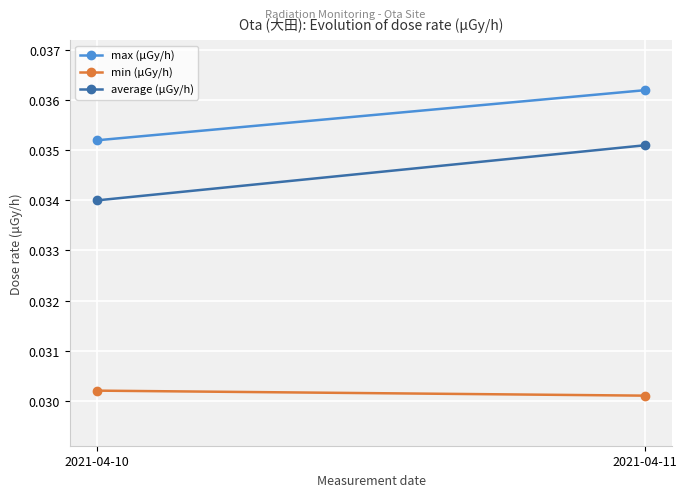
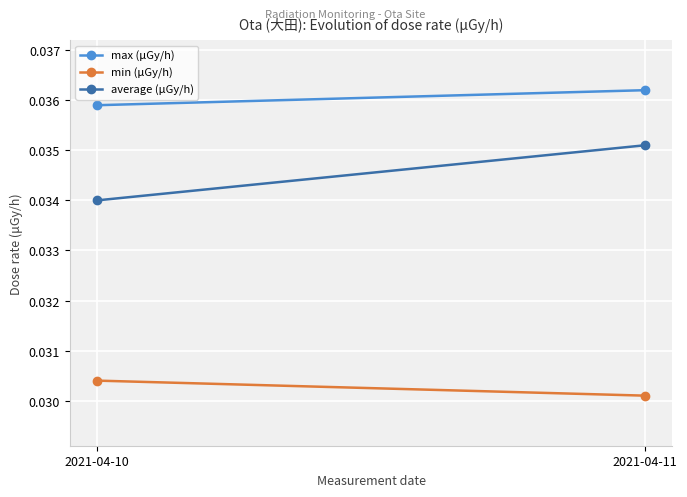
max (μGy/h), 2021-04-10: 0.0352 -> 0.0359
min (μGy/h), 2021-04-10: 0.0302 -> 0.0304
